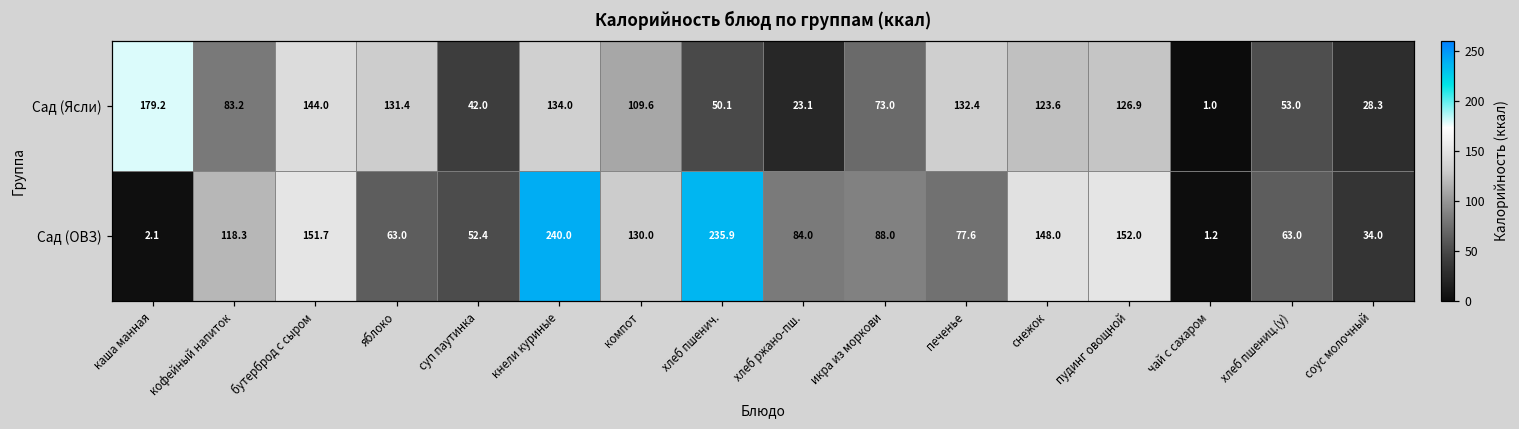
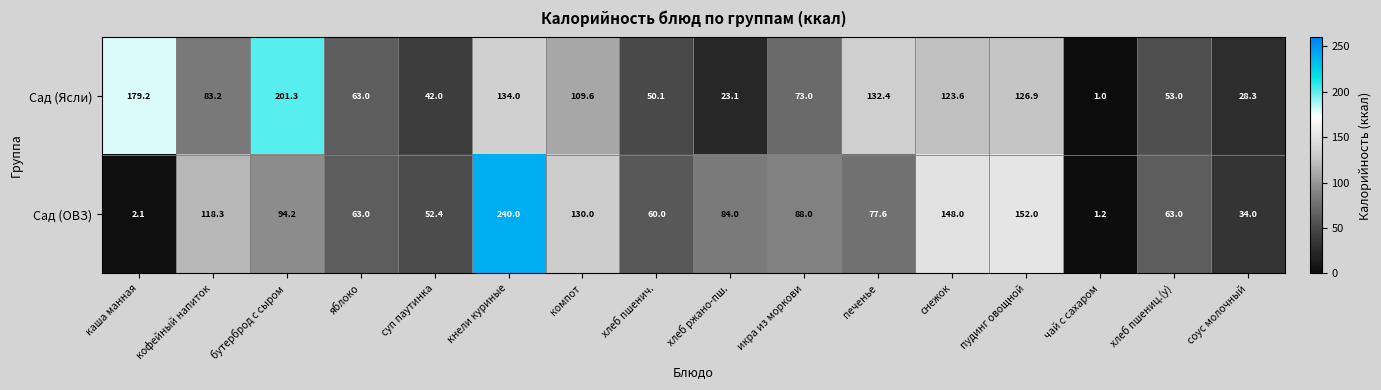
Сад (Ясли), бутерброд с сыром: 144.0 -> 201.3
Сад (Ясли), яблоко: 131.4 -> 63.0
Сад (ОВЗ), бутерброд с сыром: 151.7 -> 94.2
Сад (ОВЗ), хлеб пшенич.: 235.9 -> 60.0
